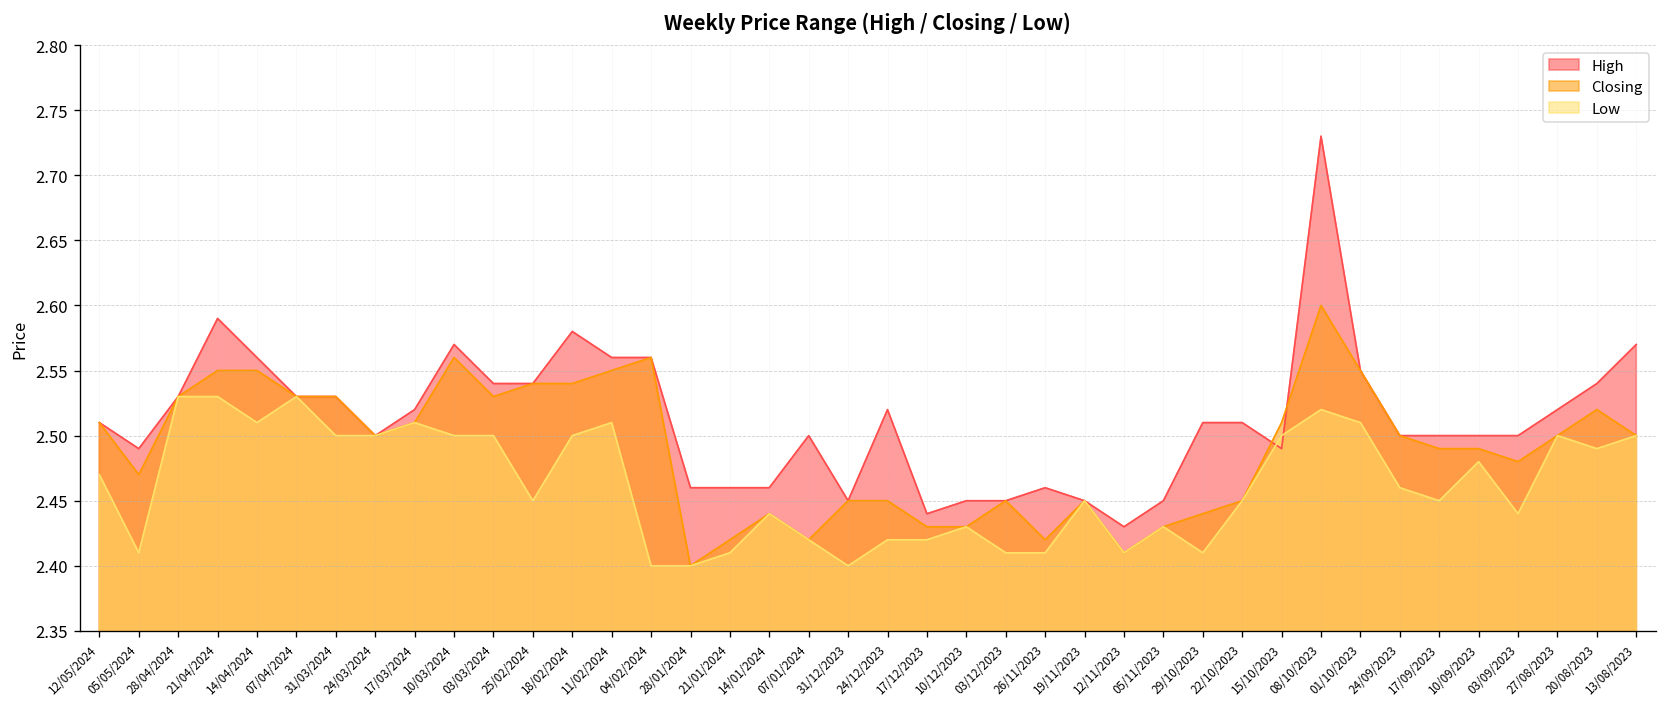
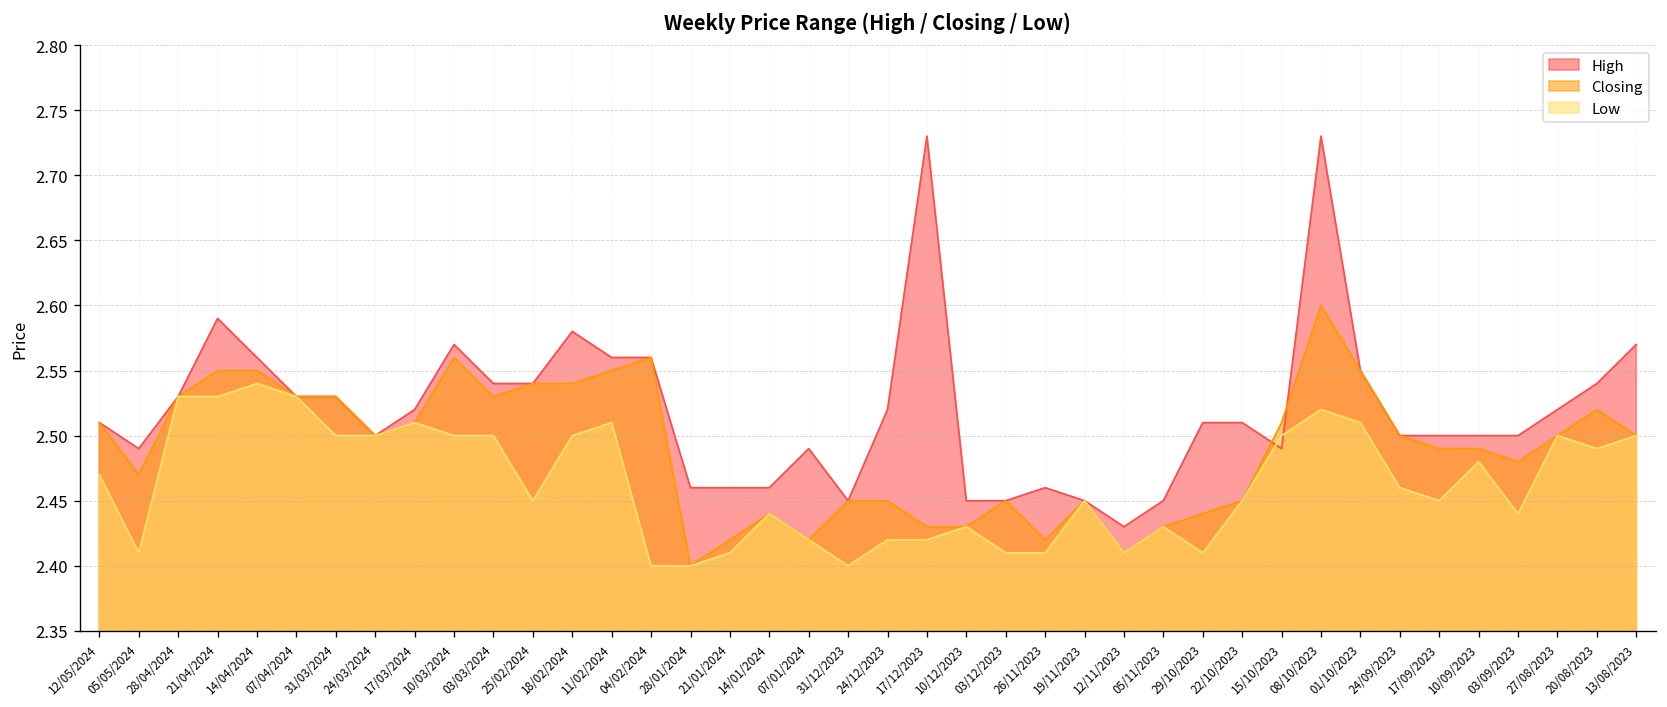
Low, 14/04/2024: 2.51 -> 2.54
High, 07/01/2024: 2.50 -> 2.49
High, 17/12/2023: 2.44 -> 2.73
